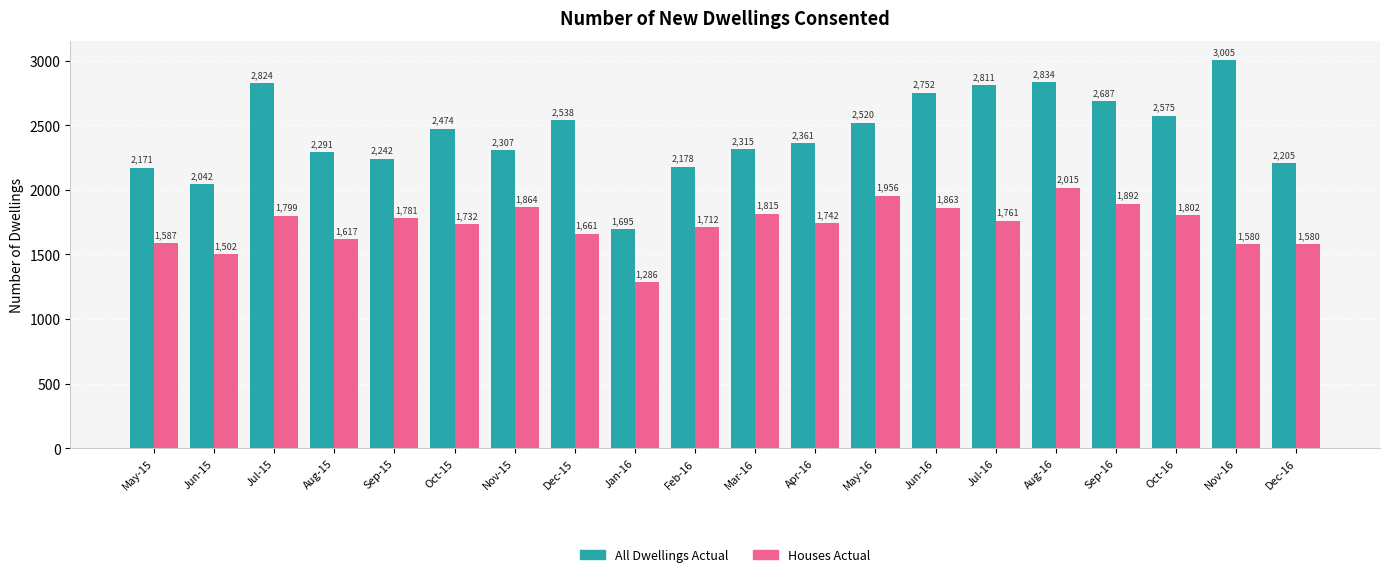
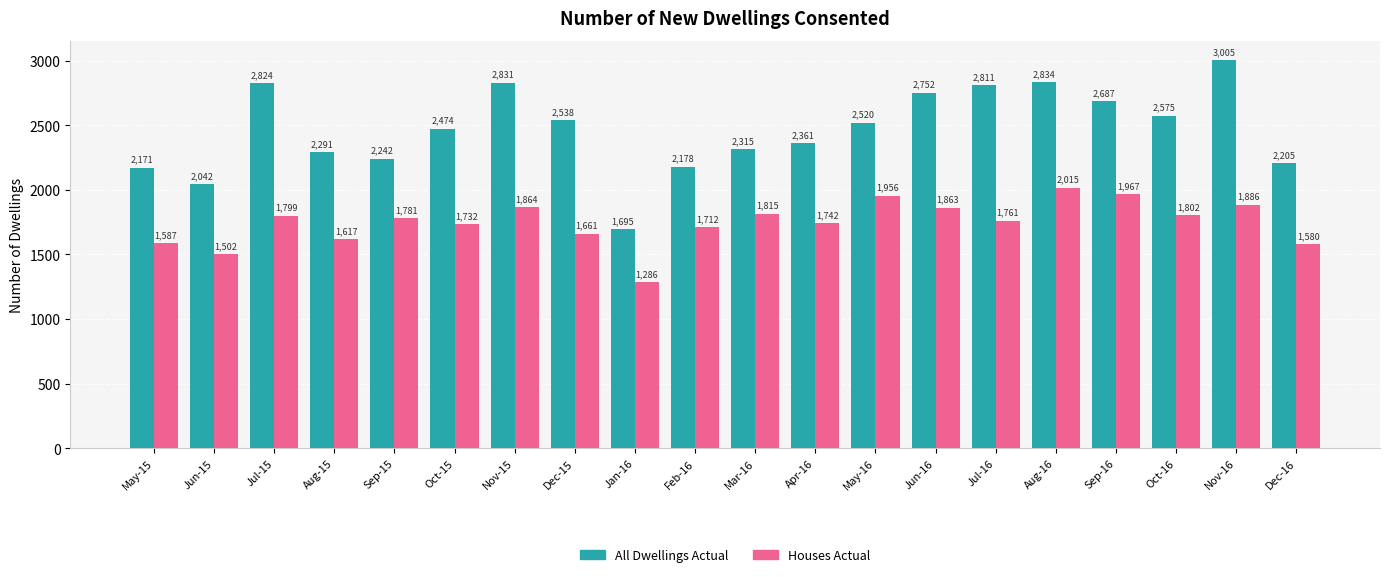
All Dwellings Actual, Nov-15: 2,307 -> 2,831
Houses Actual, Sep-16: 1,892 -> 1,967
Houses Actual, Nov-16: 1,580 -> 1,886
